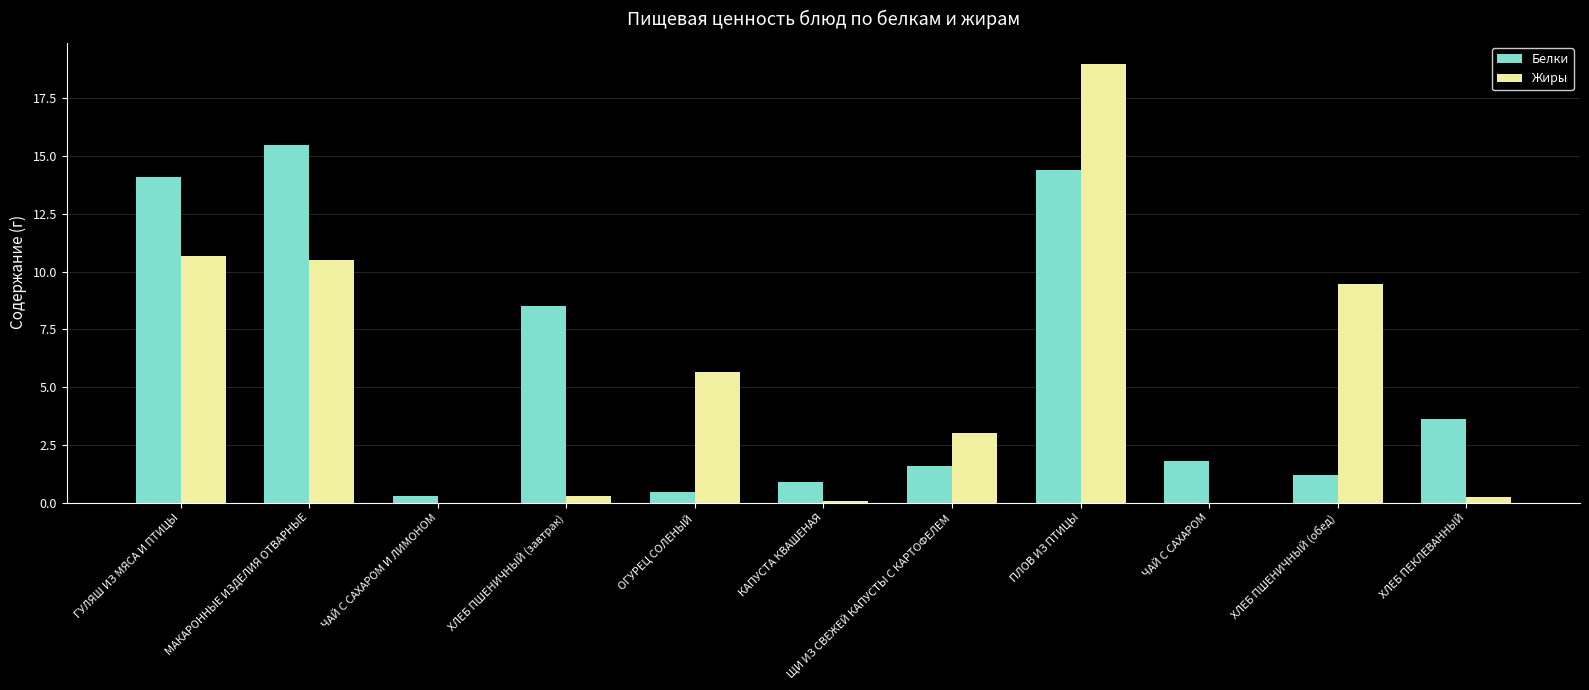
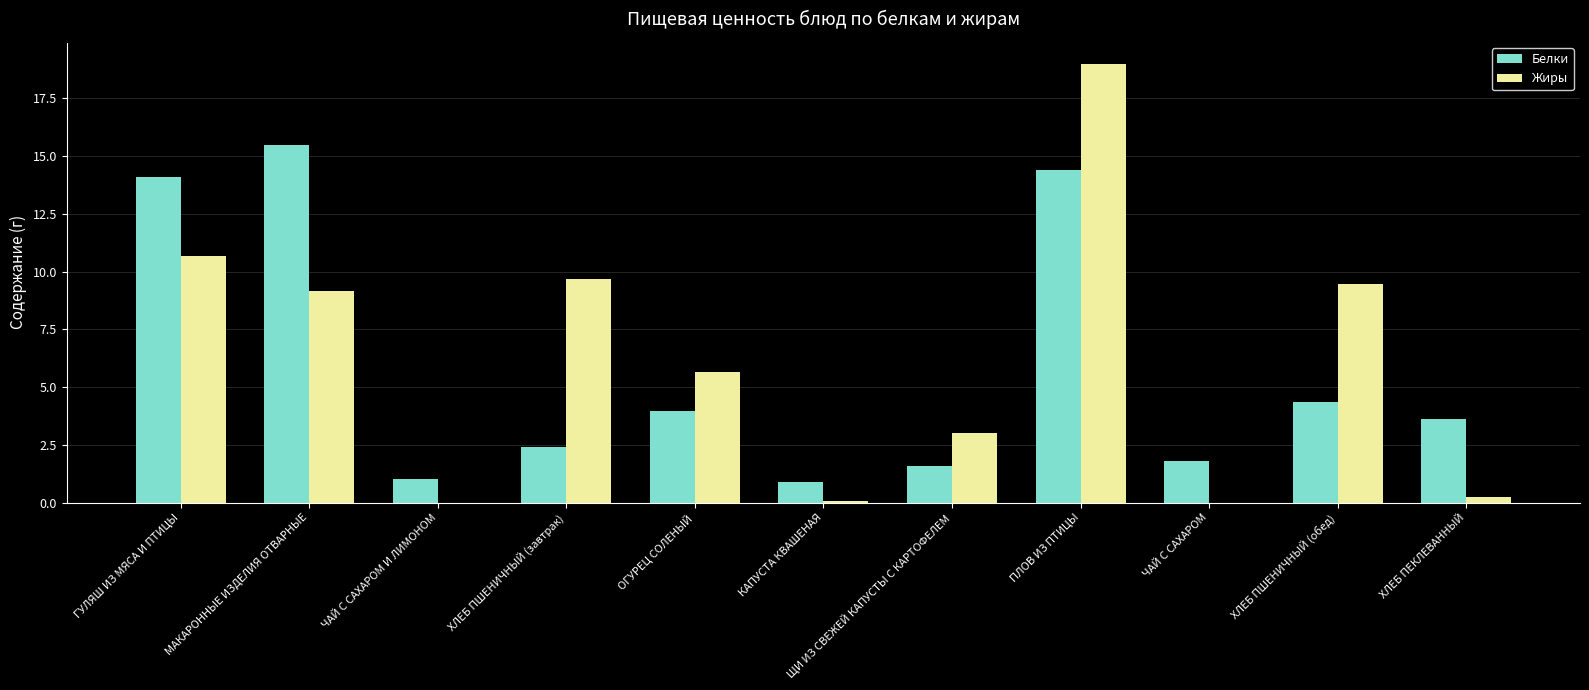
Жиры, МАКАРОННЫЕ ИЗДЕЛИЯ ОТВАРНЫЕ: 10.5 -> 9.2
Белки, ЧАЙ С САХАРОМ И ЛИМОНОМ: 0.3 -> 1.0
Белки, ХЛЕБ ПШЕНИЧНЫЙ (завтрак): 8.5 -> 2.4
Жиры, ХЛЕБ ПШЕНИЧНЫЙ (завтрак): 0.3 -> 9.7
Белки, ОГУРЕЦ СОЛЕНЫЙ: 0.5 -> 4.0
Белки, ХЛЕБ ПШЕНИЧНЫЙ (обед): 1.2 -> 4.4
